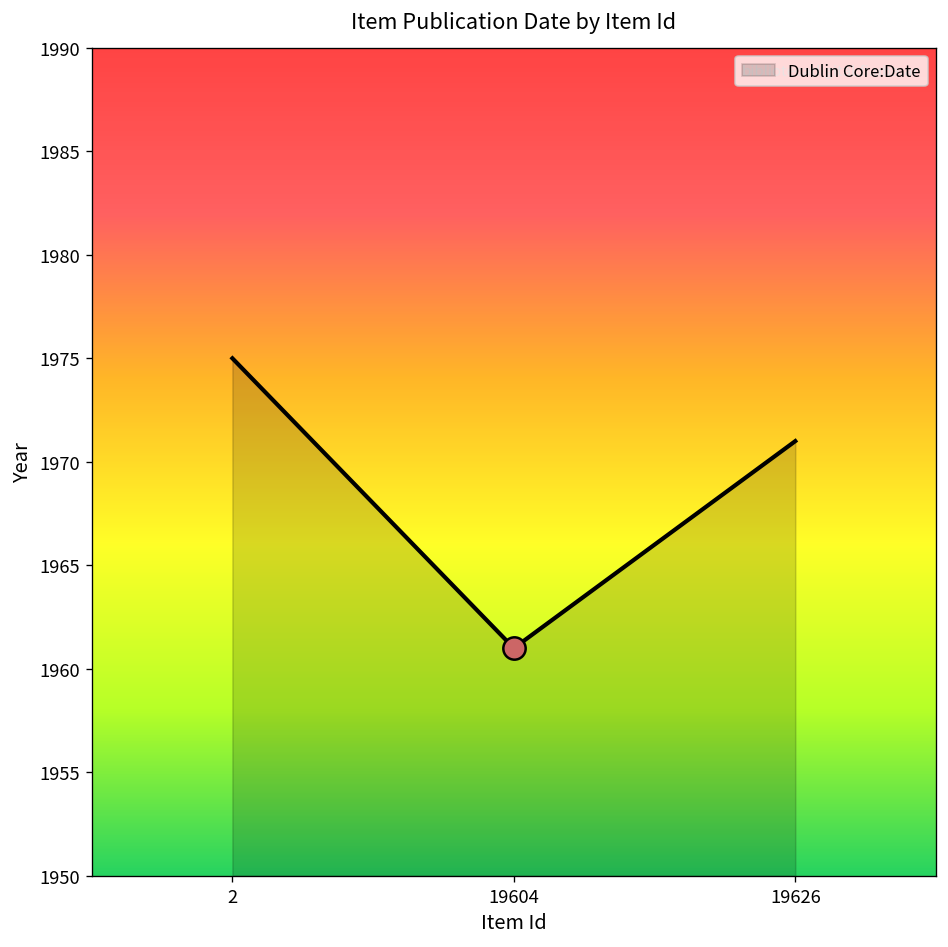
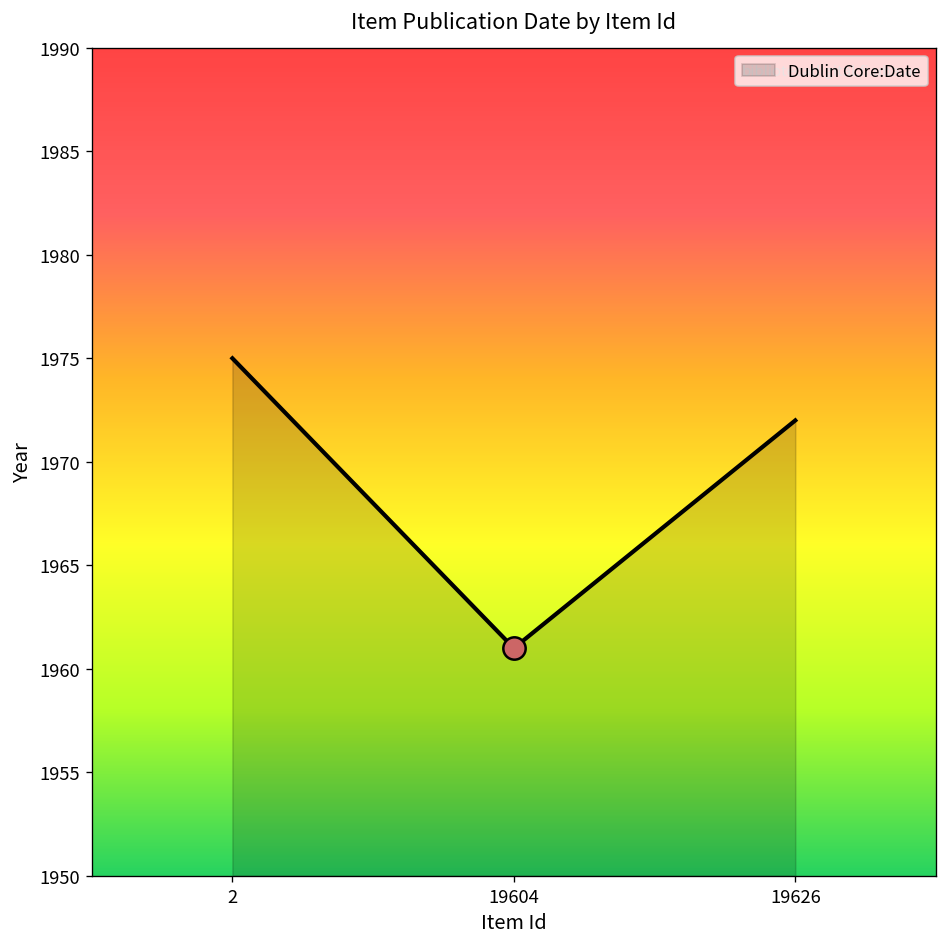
Dublin Core:Date, 19626: 1971 -> 1972
